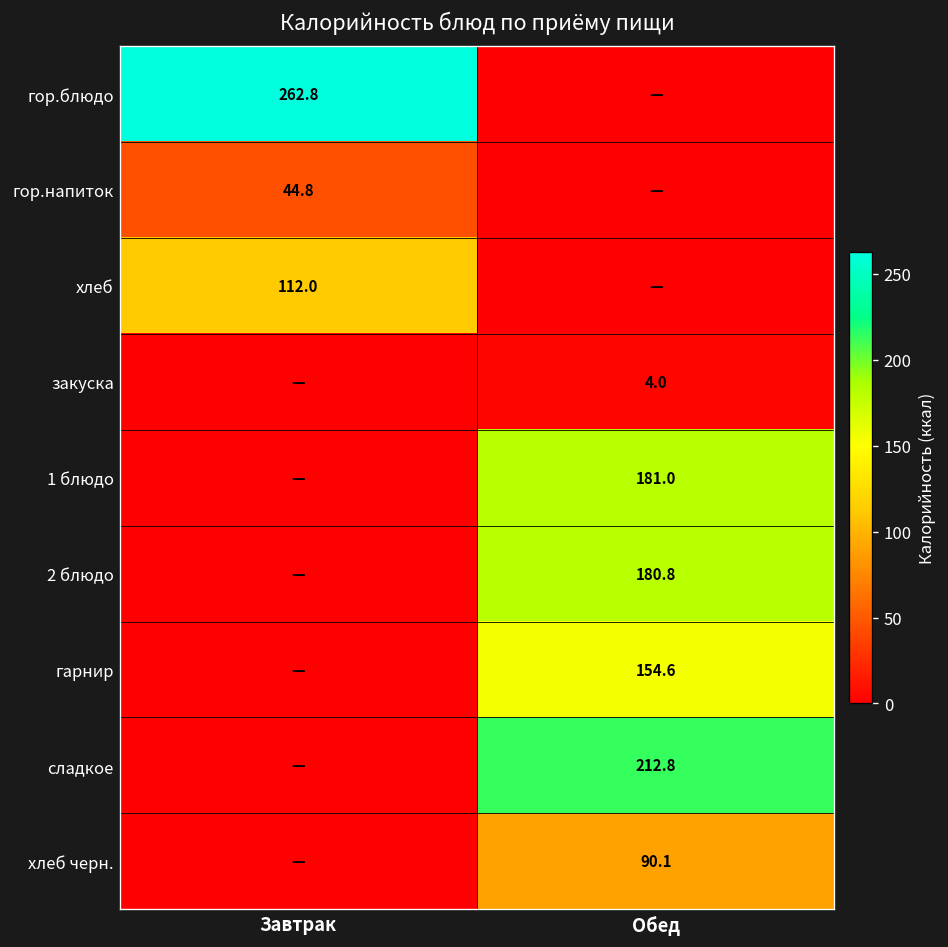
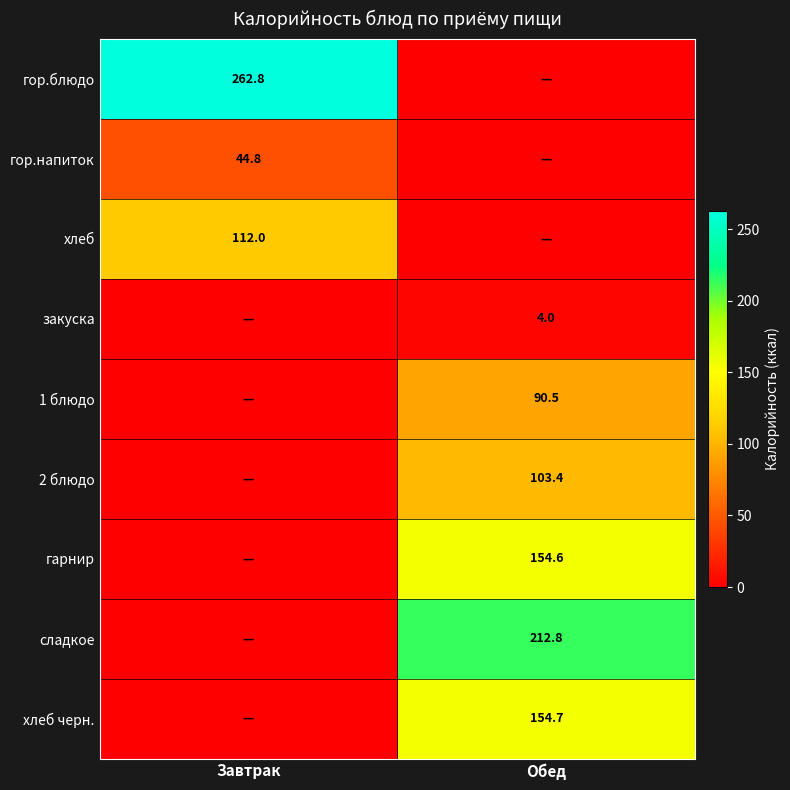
1 блюдо, Обед: 181.0 -> 90.5
2 блюдо, Обед: 180.8 -> 103.4
хлеб черн., Обед: 90.1 -> 154.7
